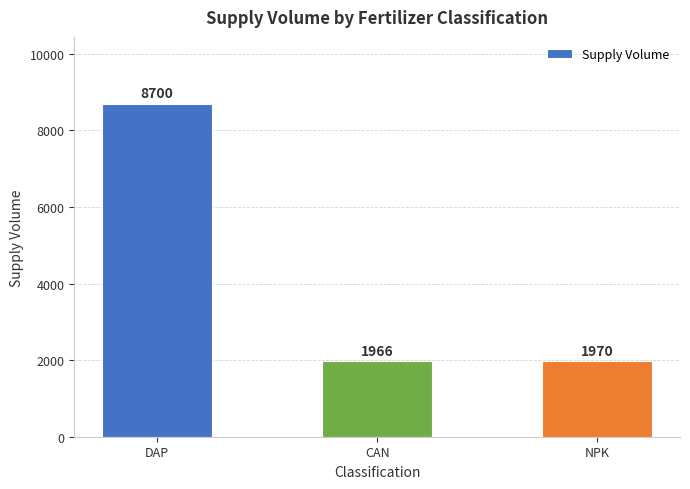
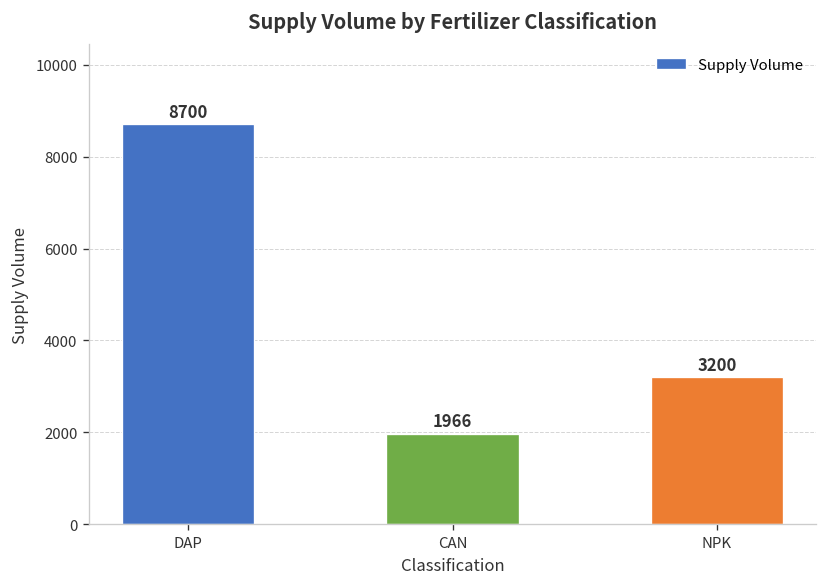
NPK: 1970 -> 3200
